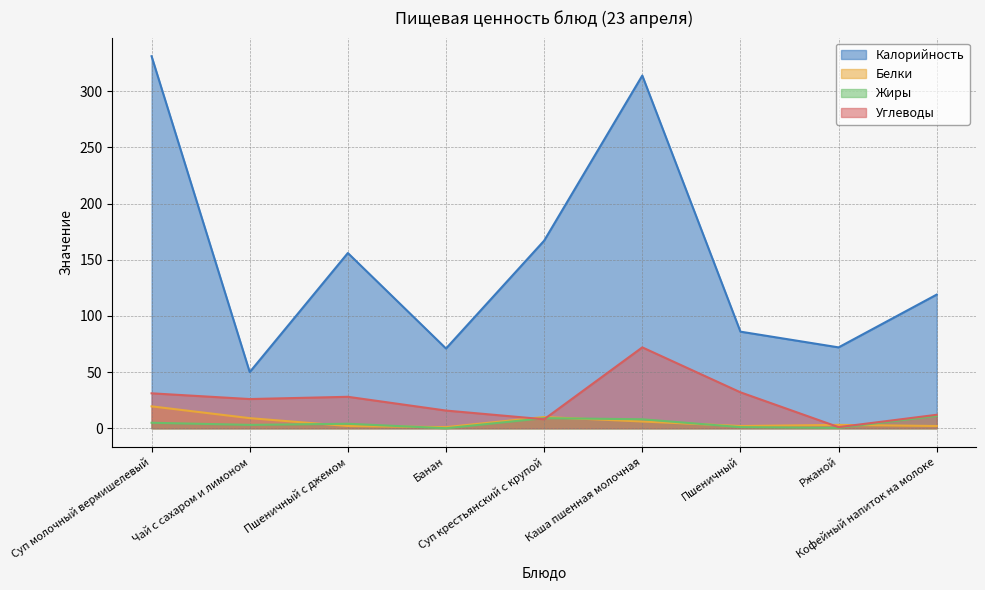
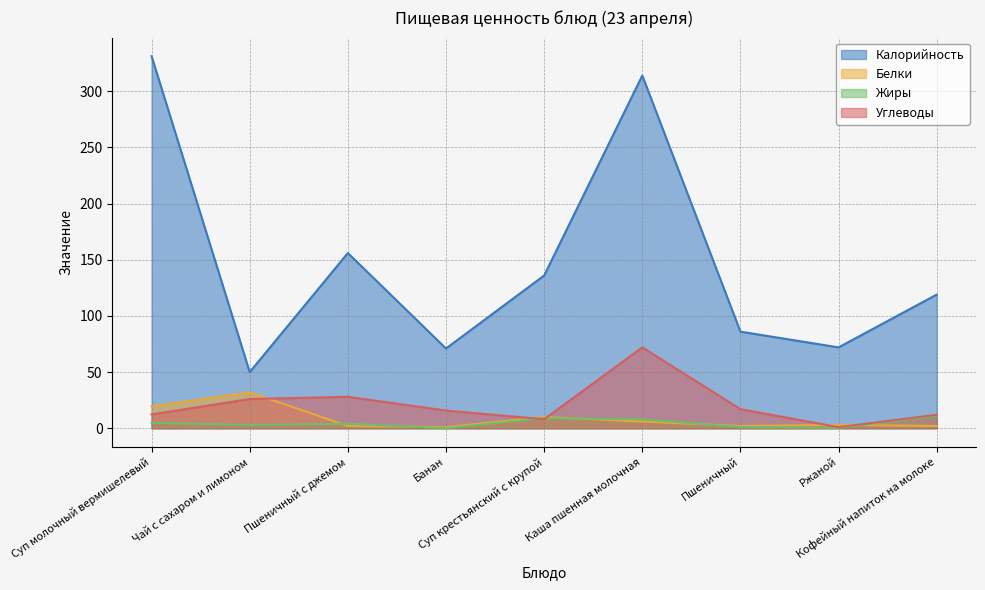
Углеводы, Суп молочный вермишелевый: 31 -> 12
Белки, Чай с сахаром и лимоном: 9 -> 32
Калорийность, Суп крестьянский с крупой: 167 -> 136
Углеводы, Пшеничный: 32 -> 17
